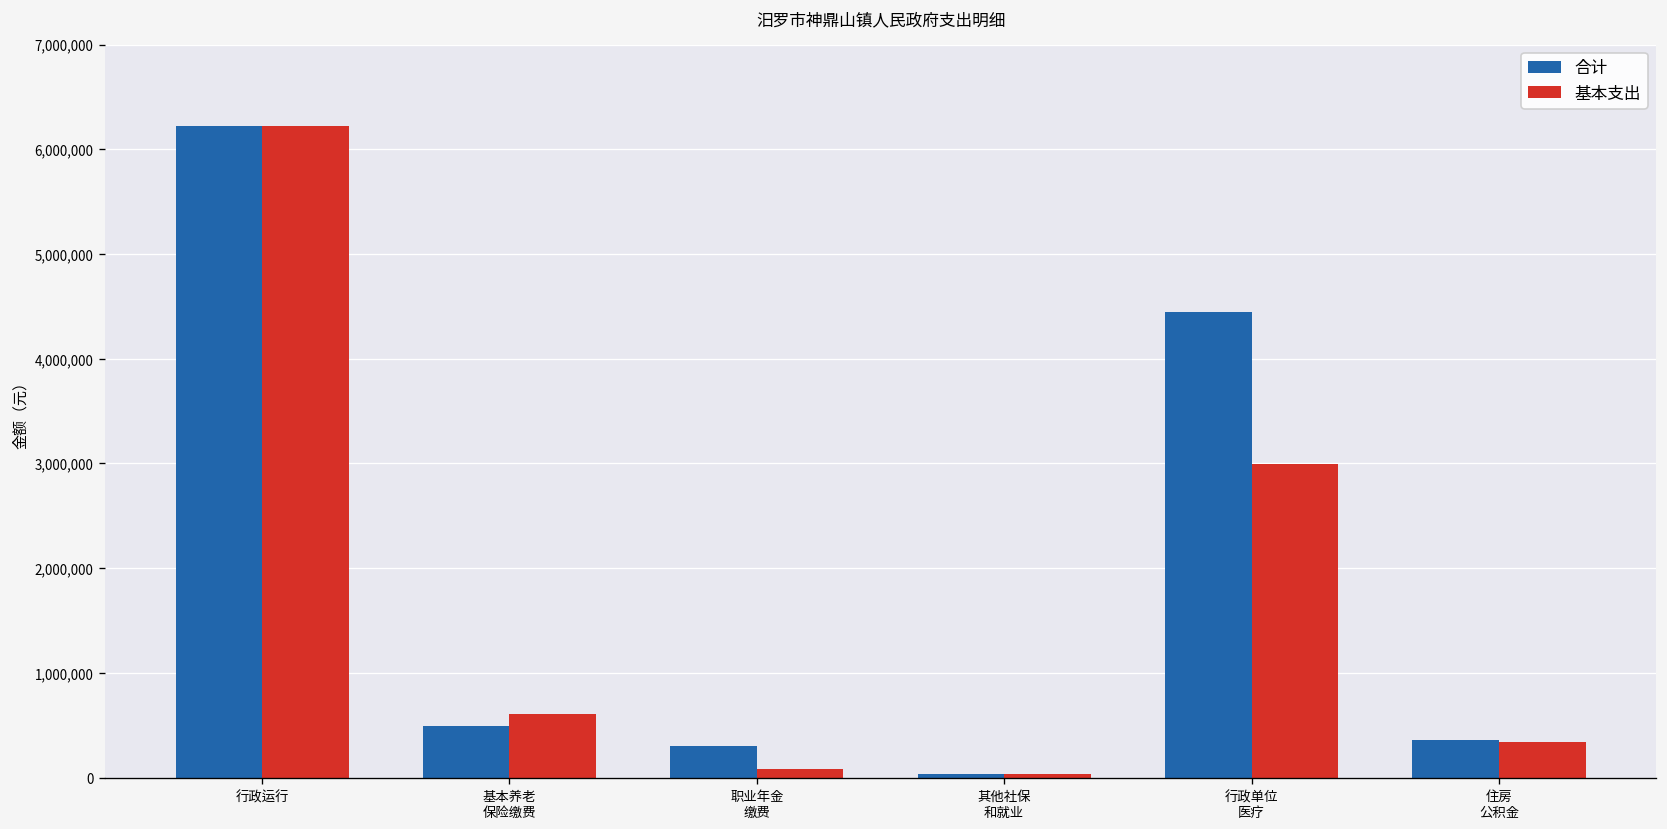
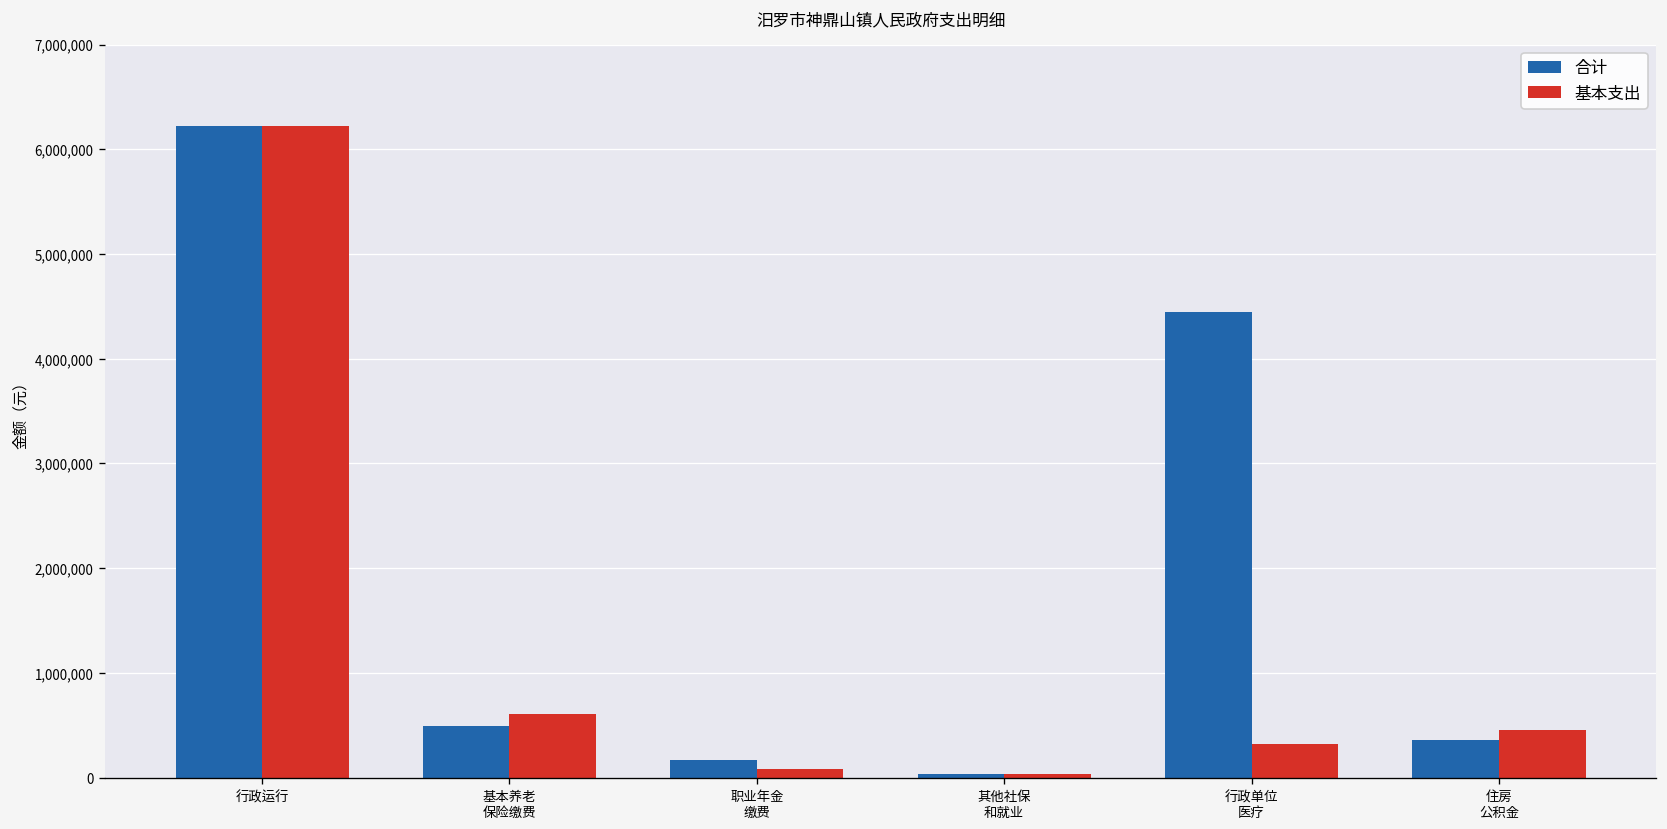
合计, 职业年金 缴费: 300,000 -> 200,000
基本支出, 行政单位 医疗: 3,000,000 -> 300,000
基本支出, 住房 公积金: 300,000 -> 500,000
